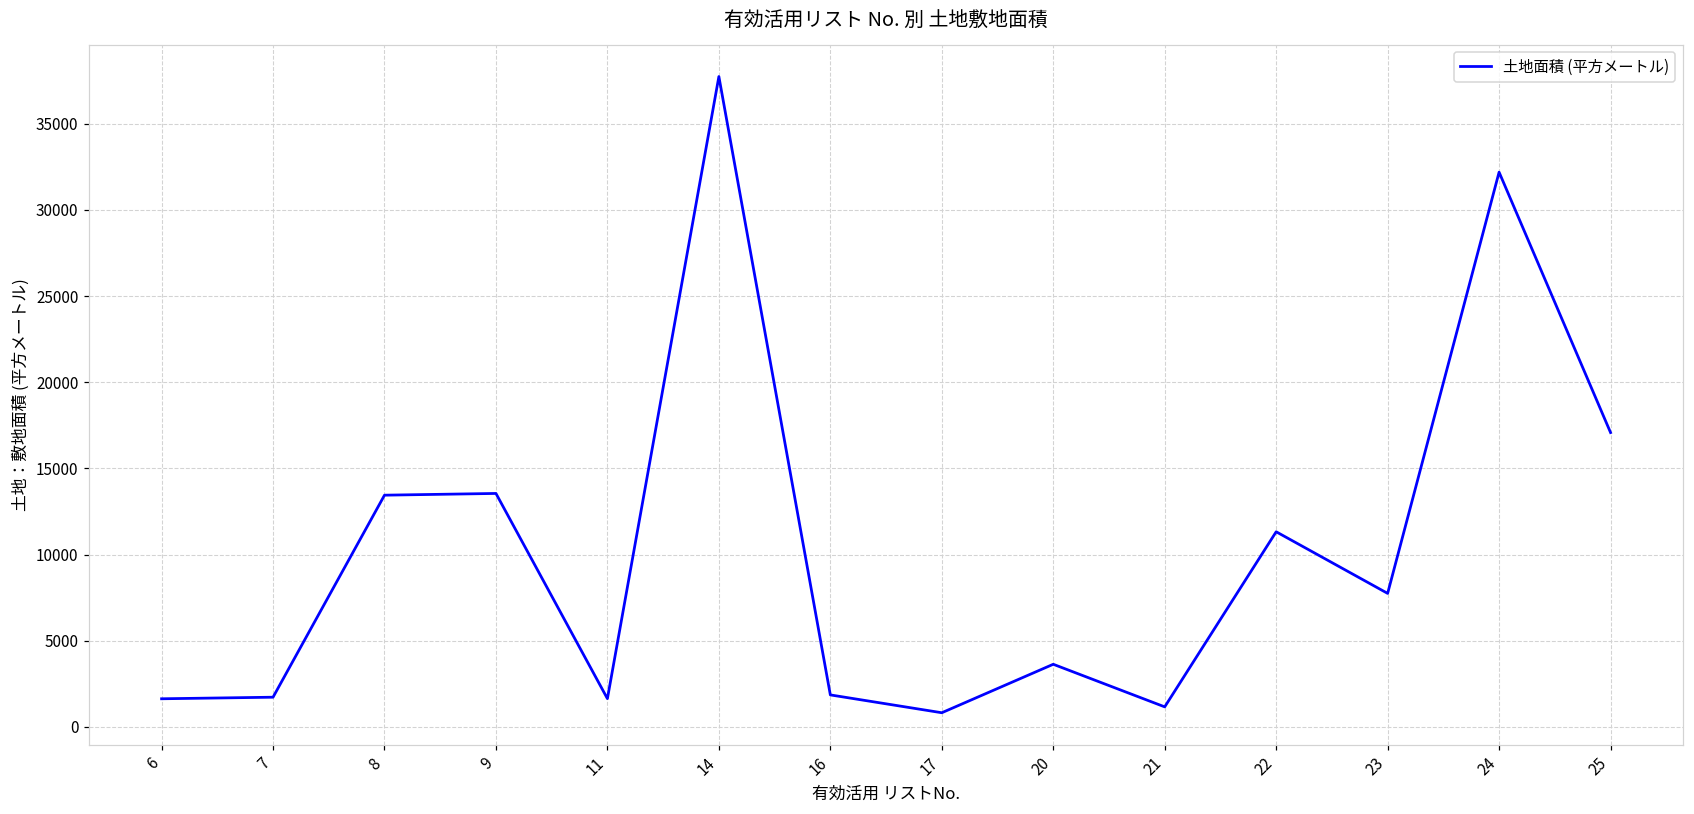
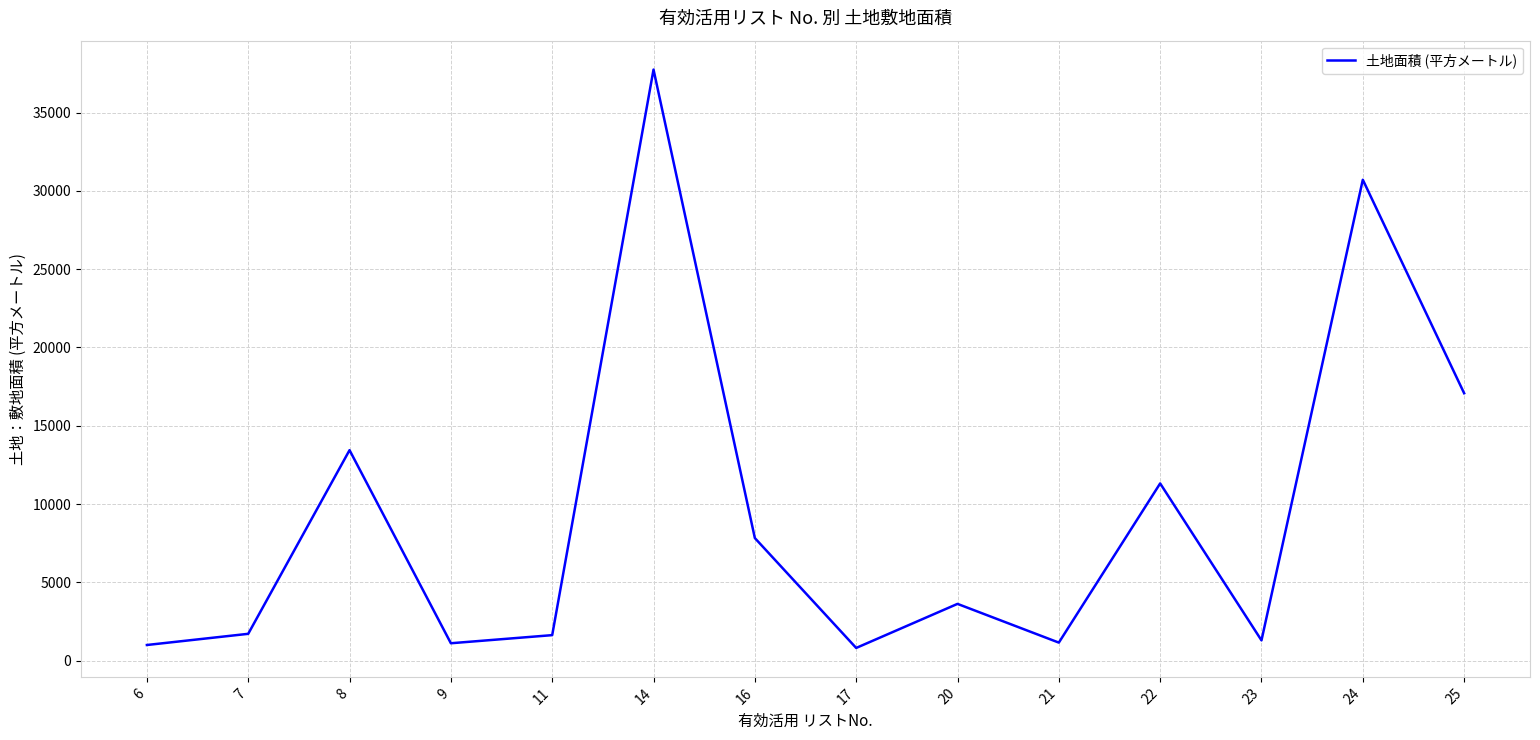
6: 1600 -> 1000
9: 13500 -> 1100
16: 1900 -> 7800
23: 7700 -> 1300
24: 32200 -> 30700
